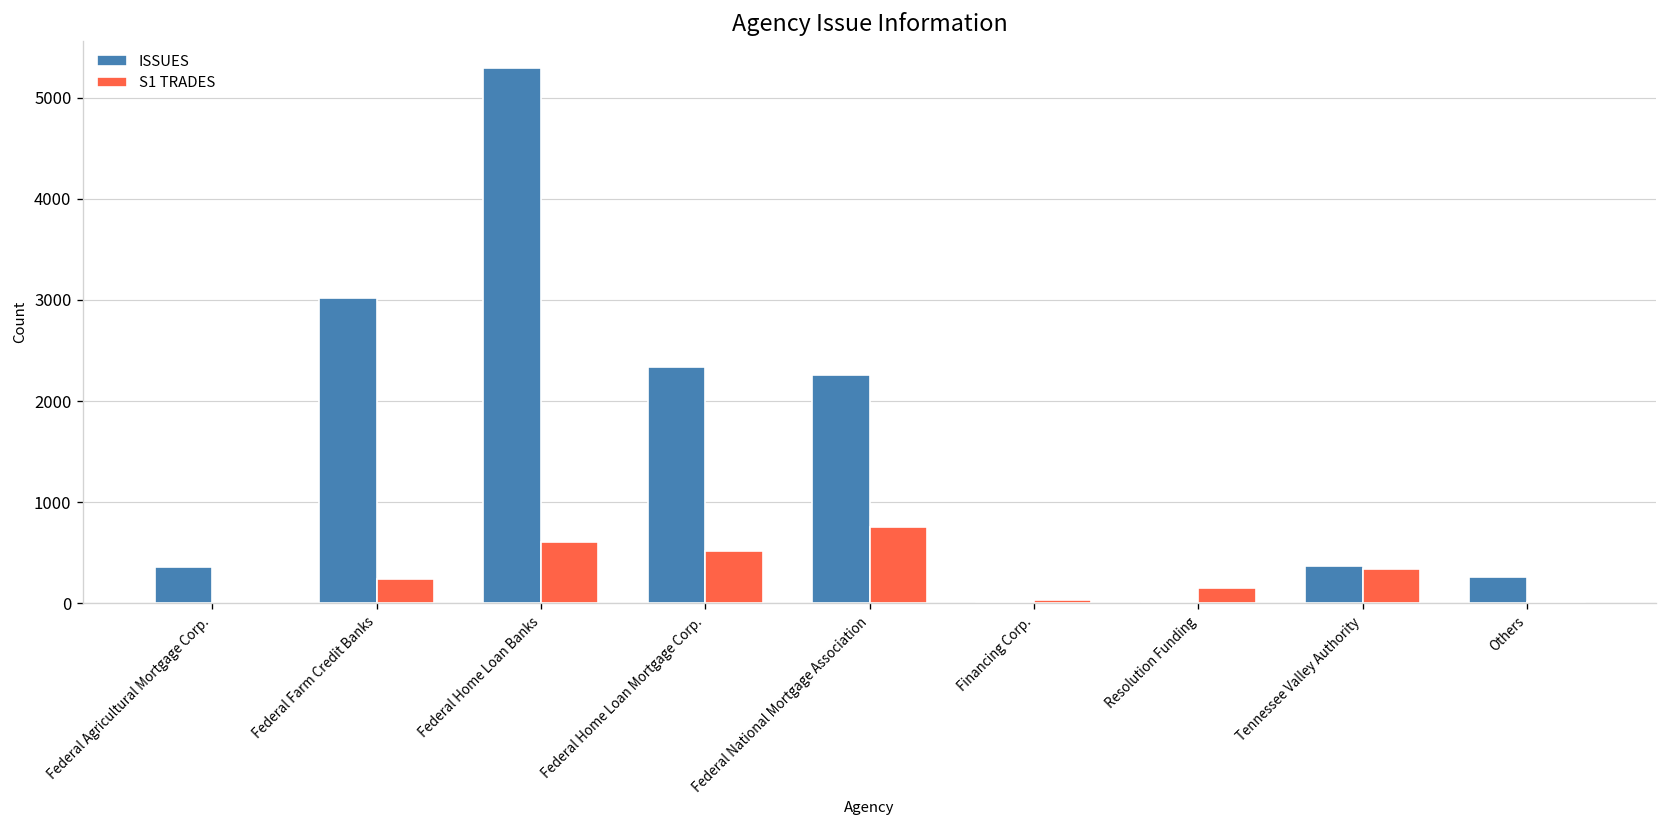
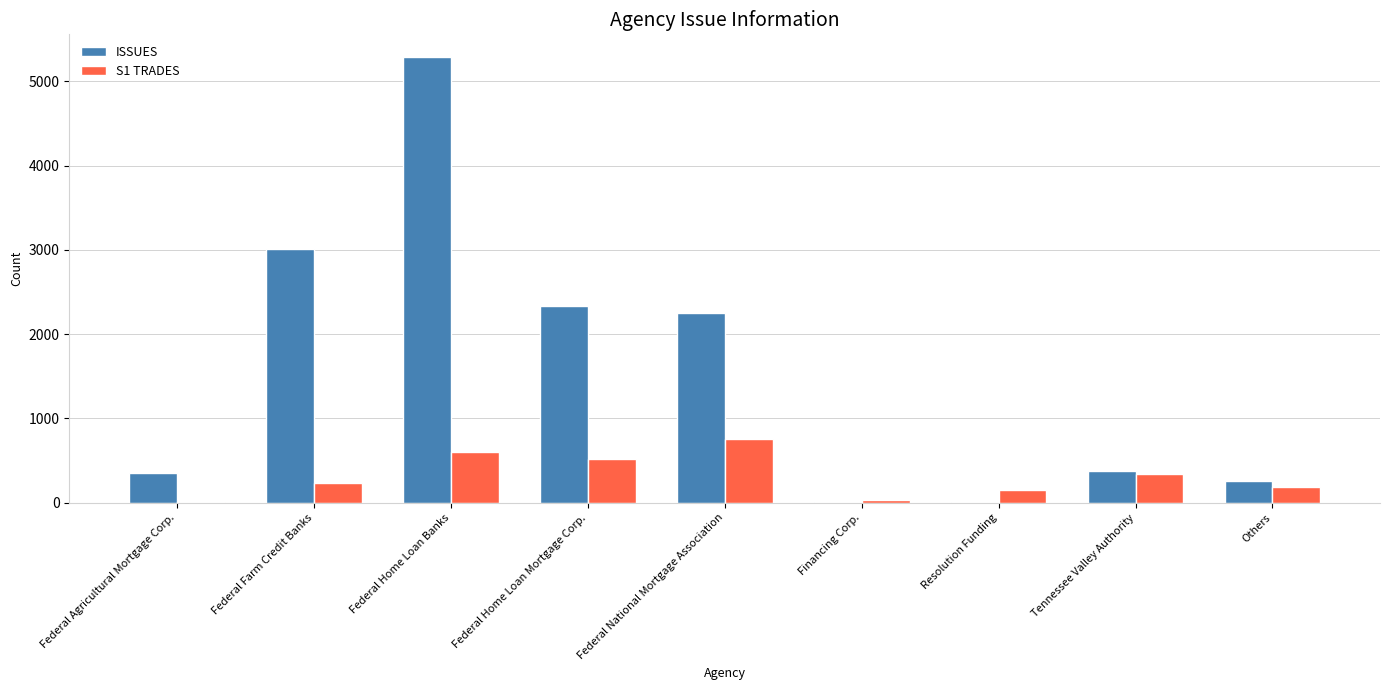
S1 TRADES, Others: 0 -> 200
